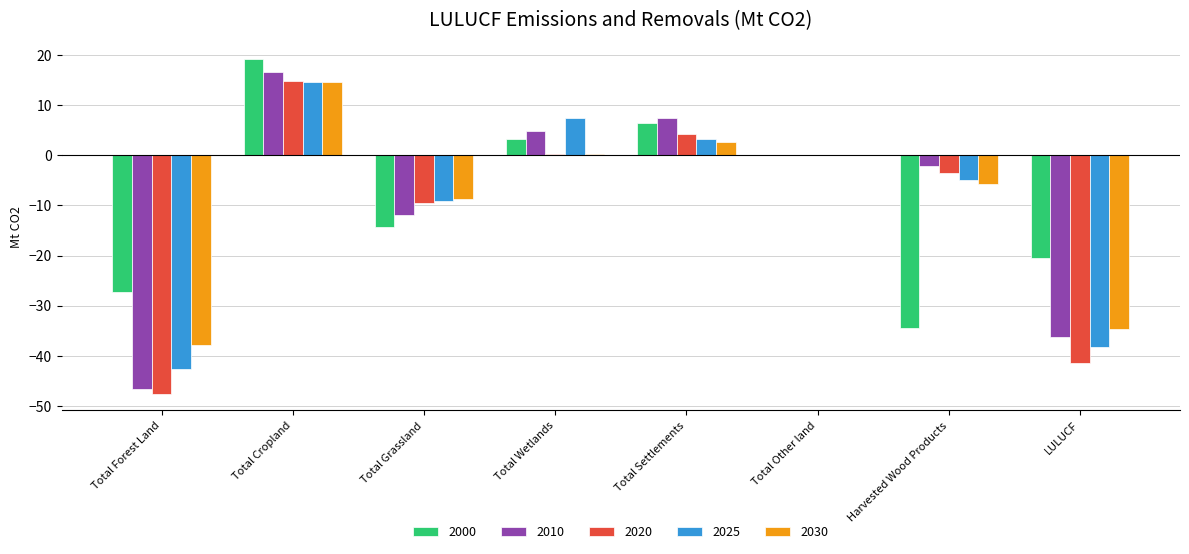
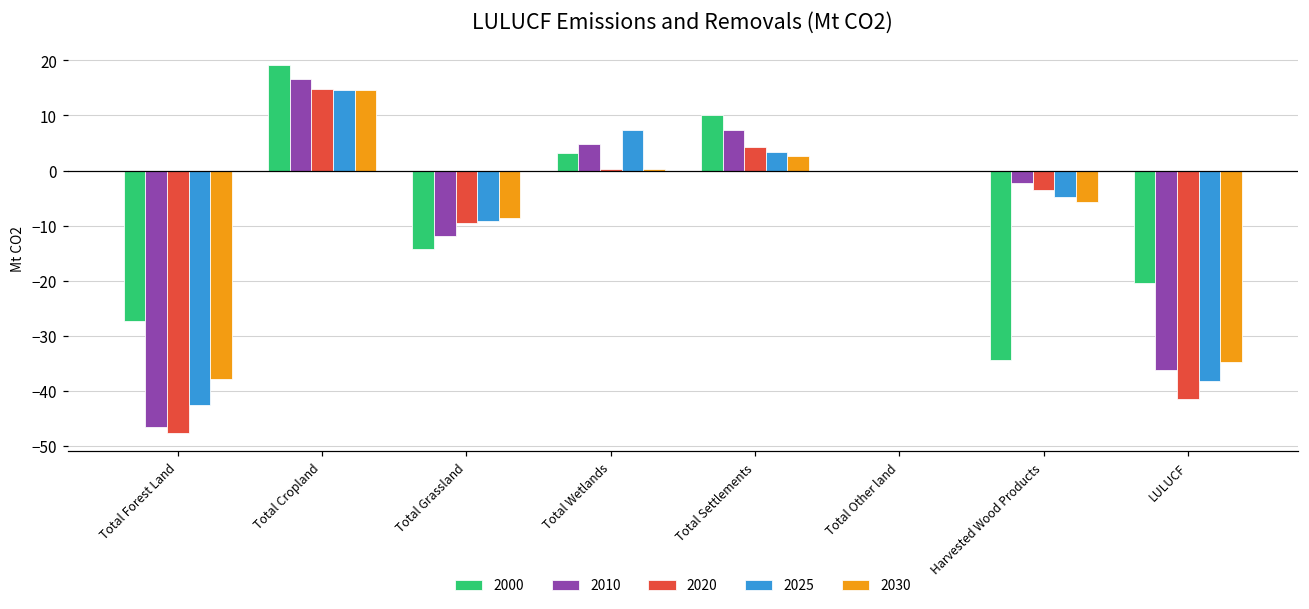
2000, Total Settlements: 6 -> 10
